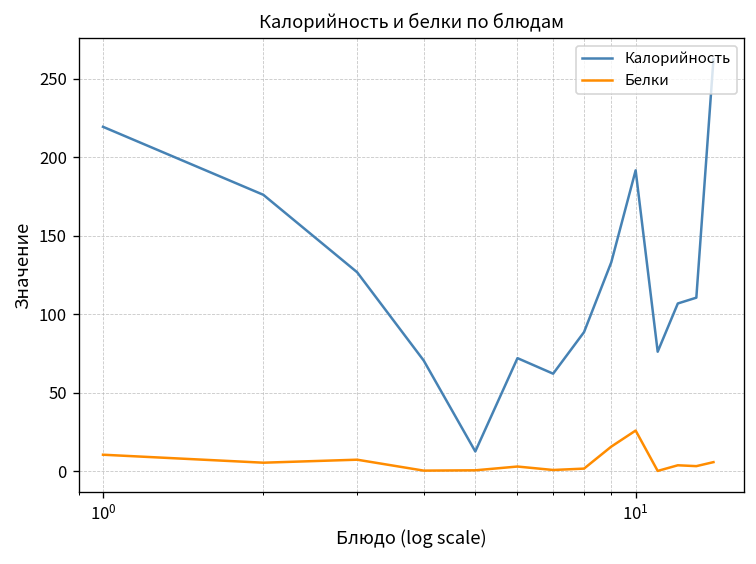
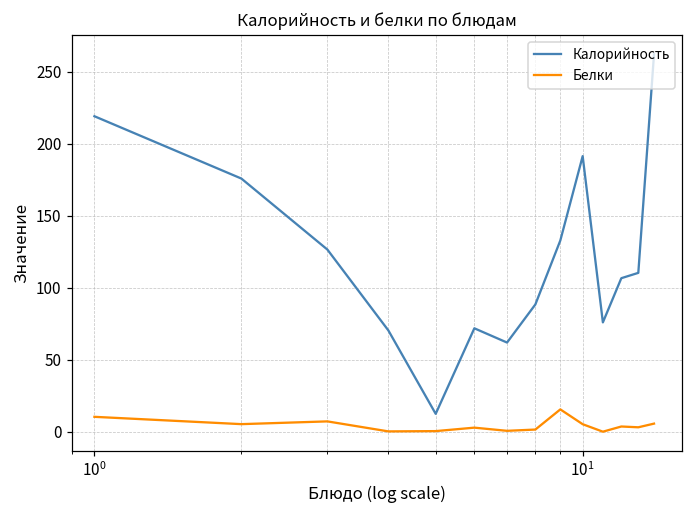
Белки, 10^1: 26 -> 5
